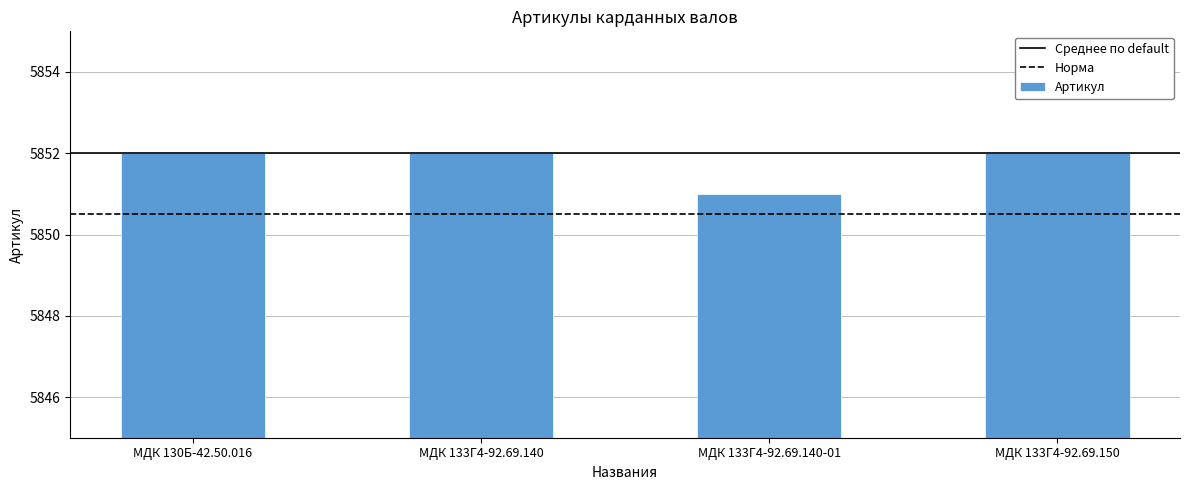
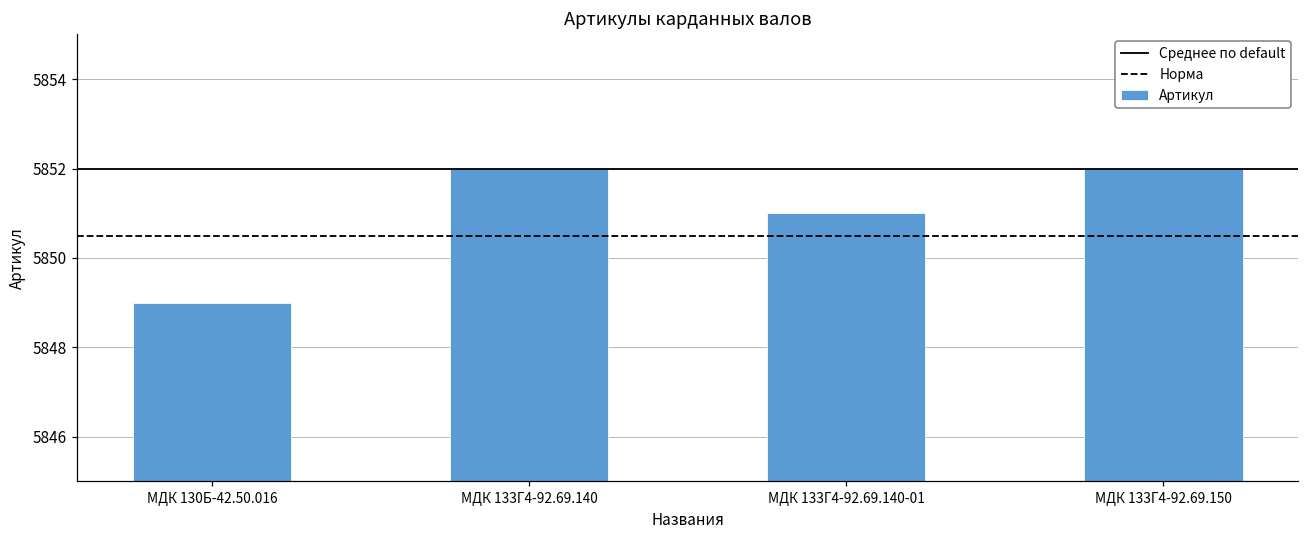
МДК 130Б-42.50.016: 5852 -> 5849
